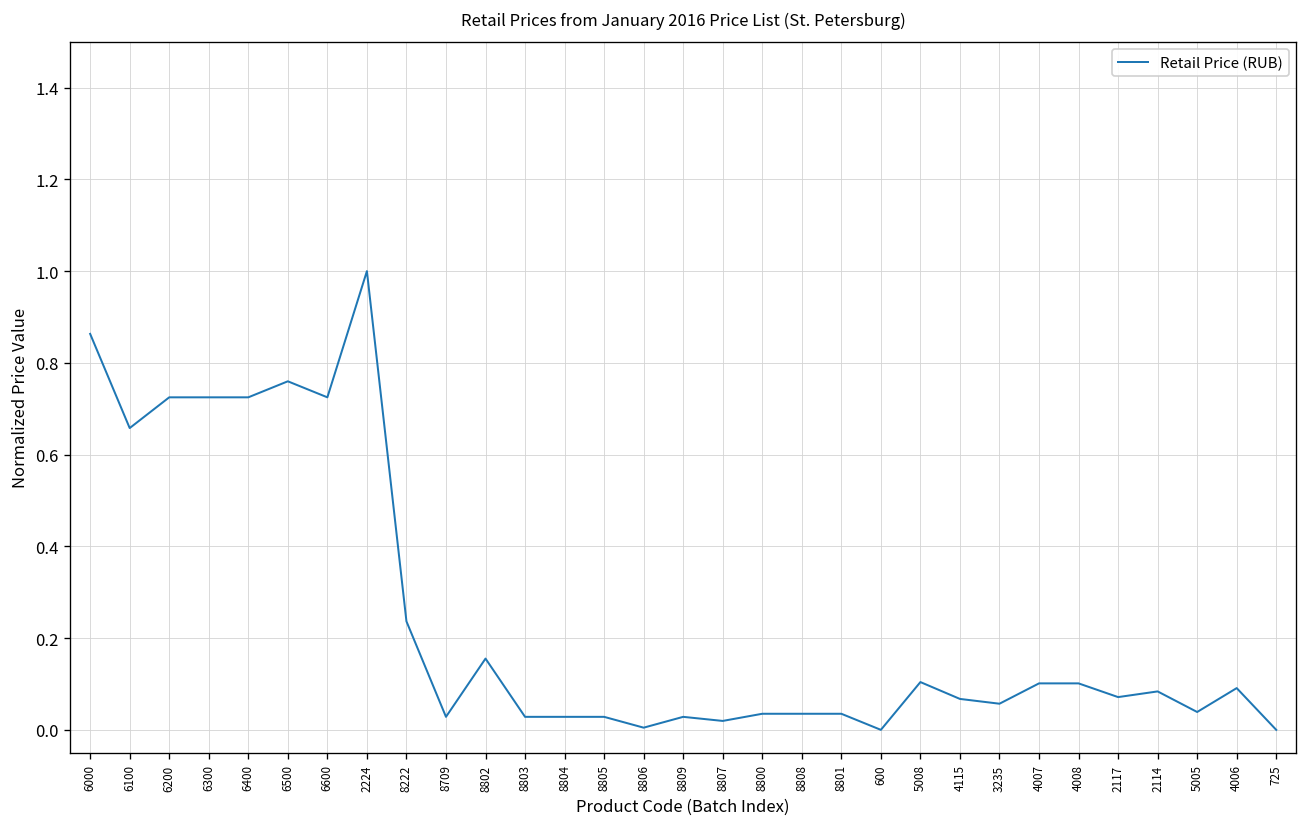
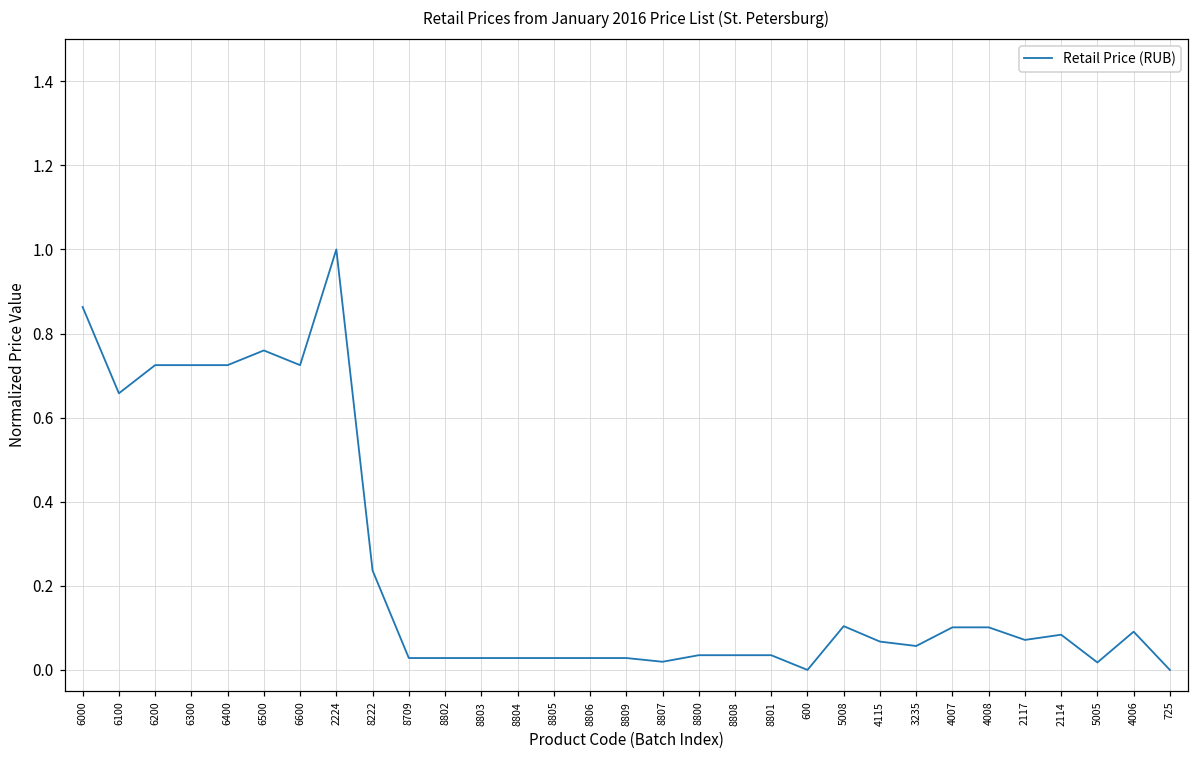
8802: 0.16 -> 0.03
8806: 0.00 -> 0.03
5005: 0.04 -> 0.02
